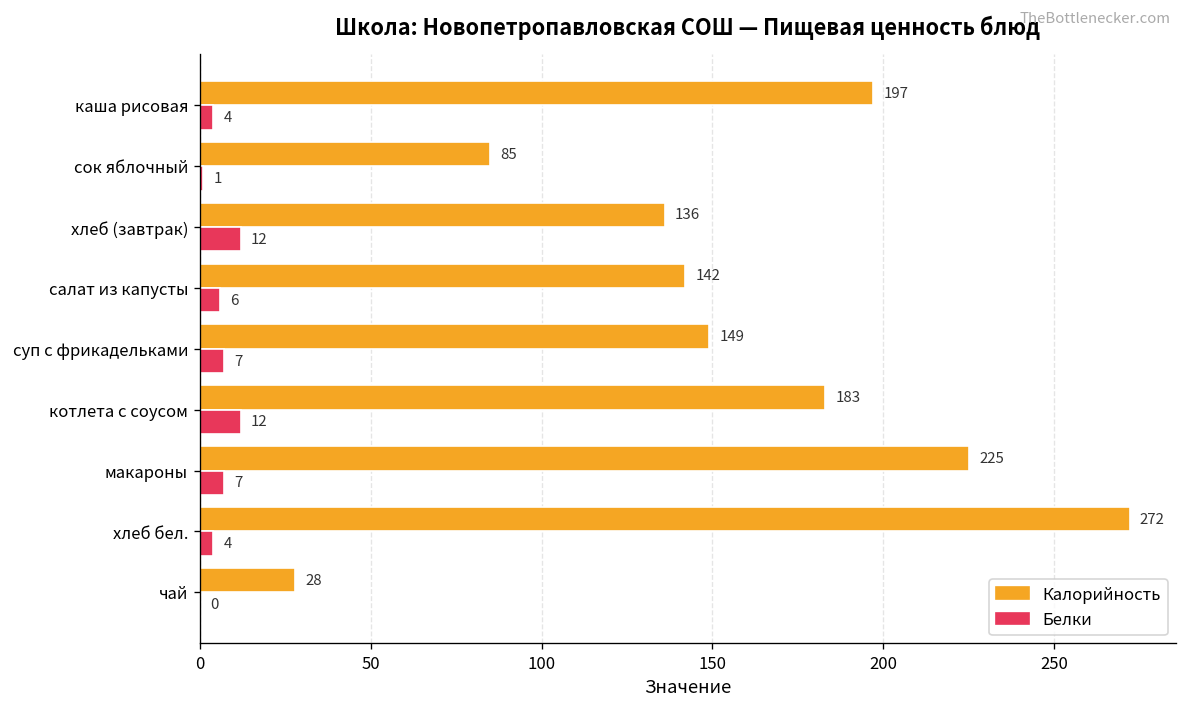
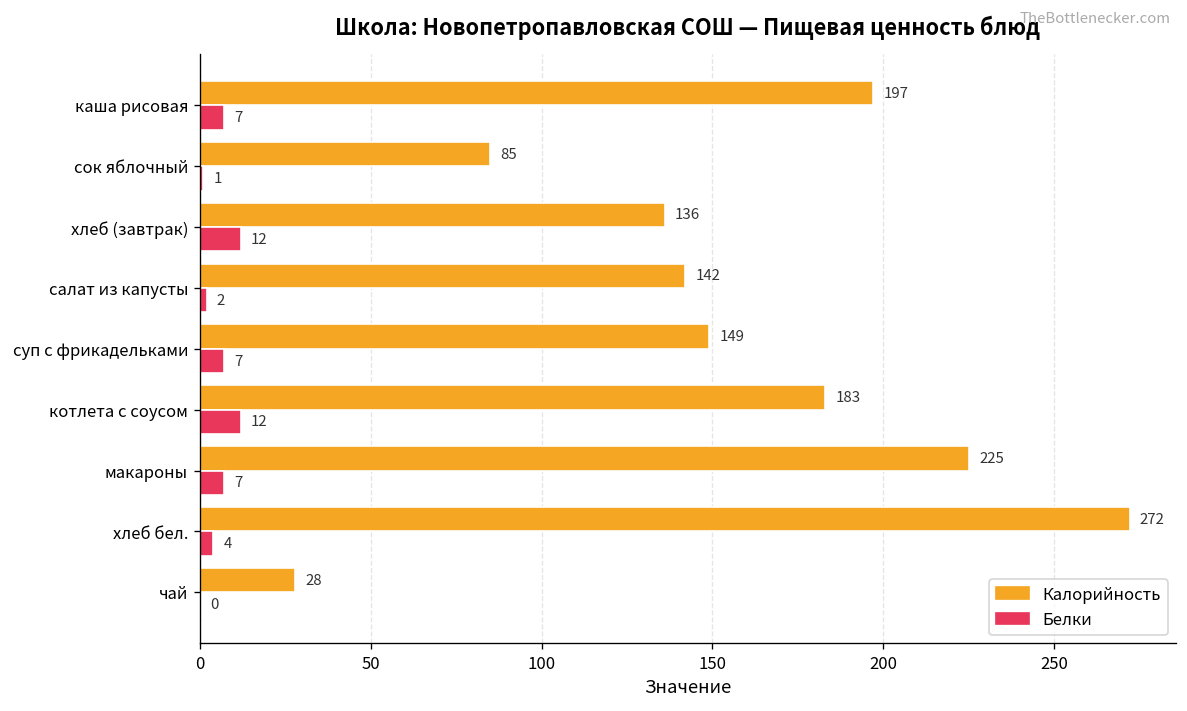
Белки, каша рисовая: 4 -> 7
Белки, салат из капусты: 6 -> 2
